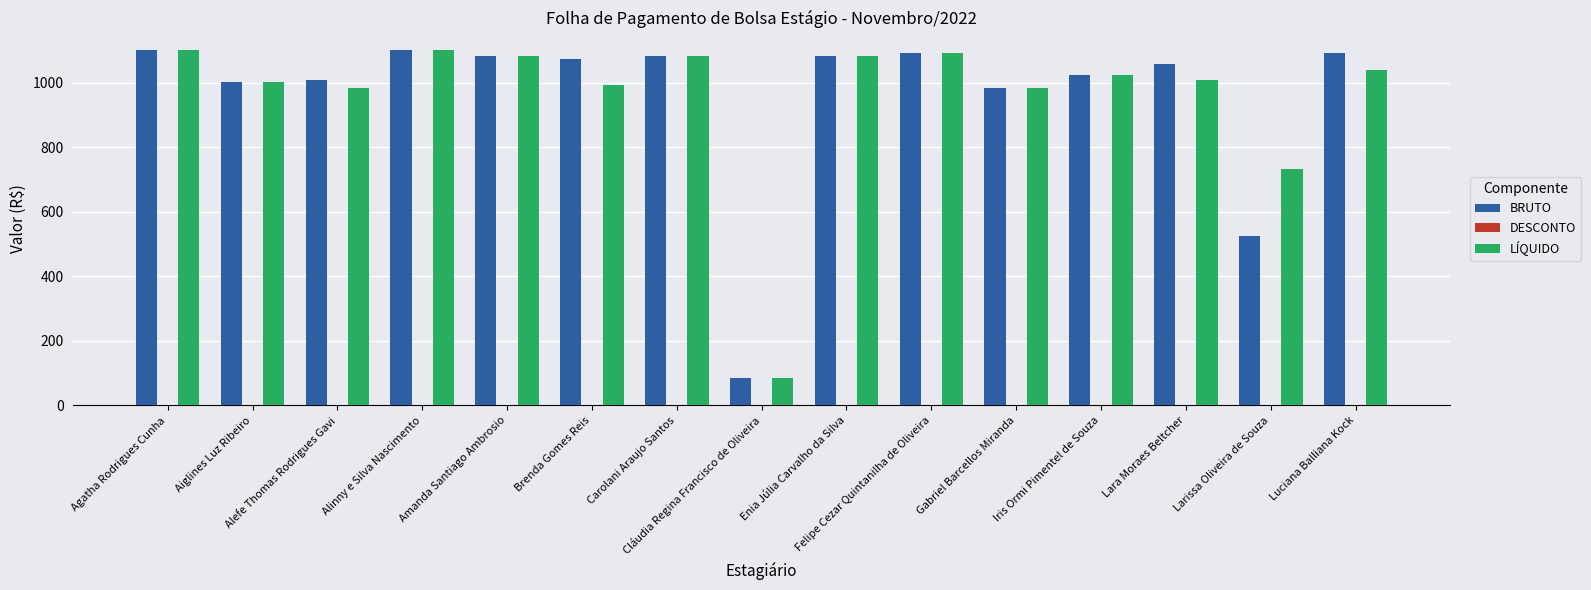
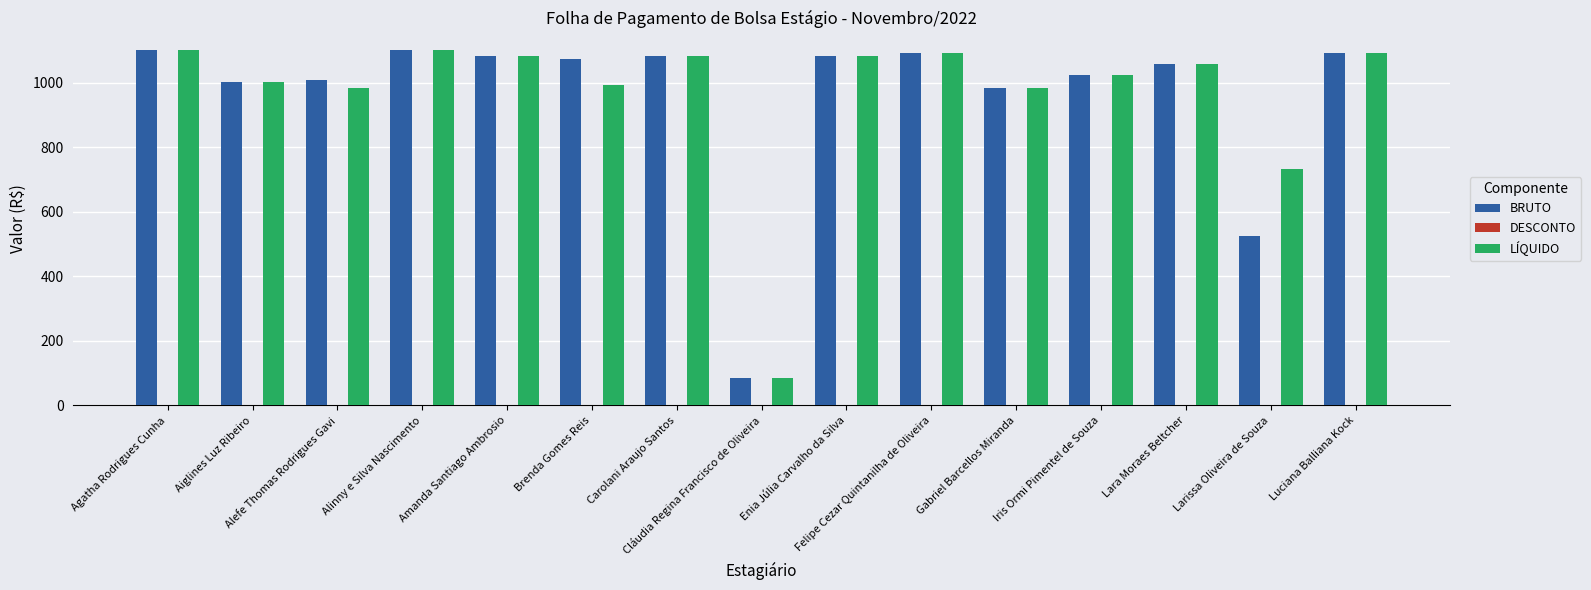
LÍQUIDO, Lara Moraes Beltcher: 1010 -> 1060
LÍQUIDO, Luciana Balliana Kock: 1040 -> 1090
